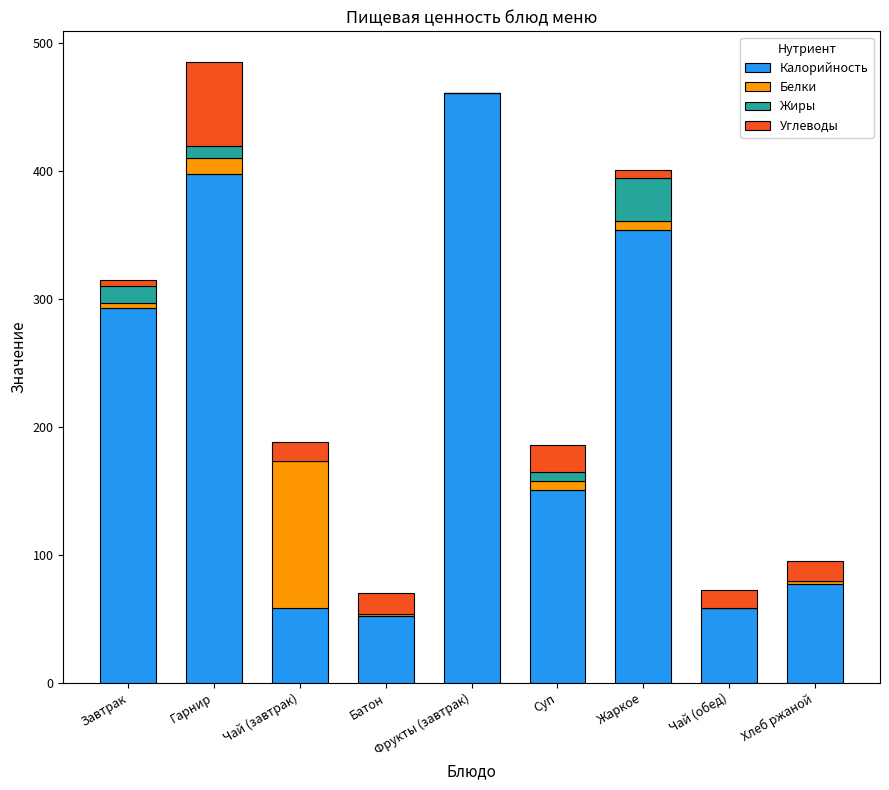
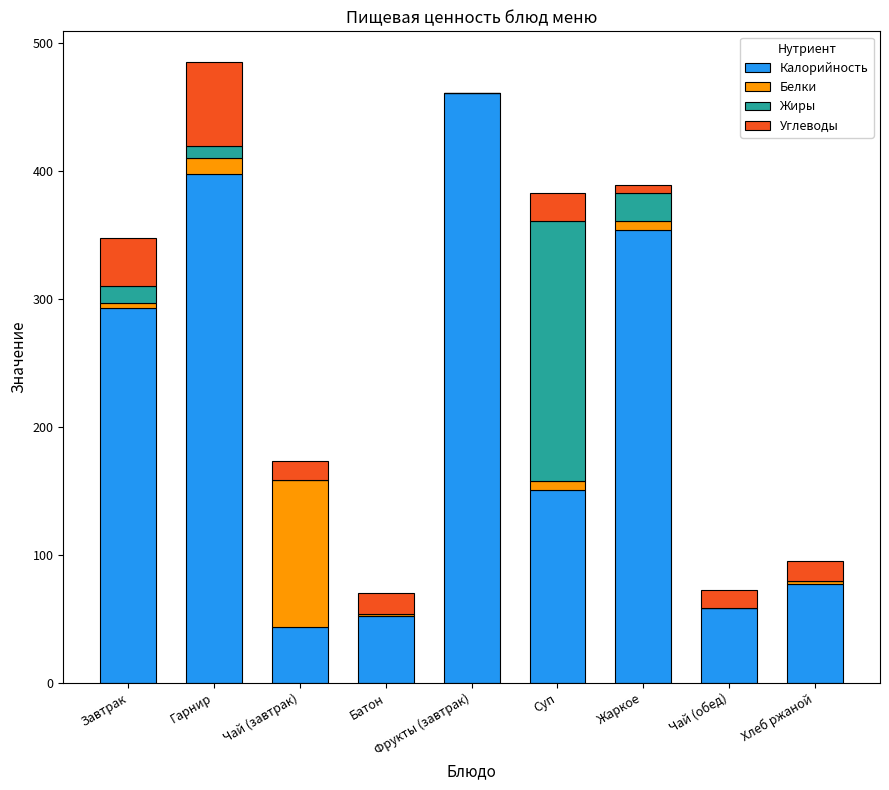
Углеводы, Завтрак: 5 -> 38
Калорийность, Чай (завтрак): 58 -> 43
Жиры, Суп: 7 -> 203
Жиры, Жаркое: 34 -> 22
